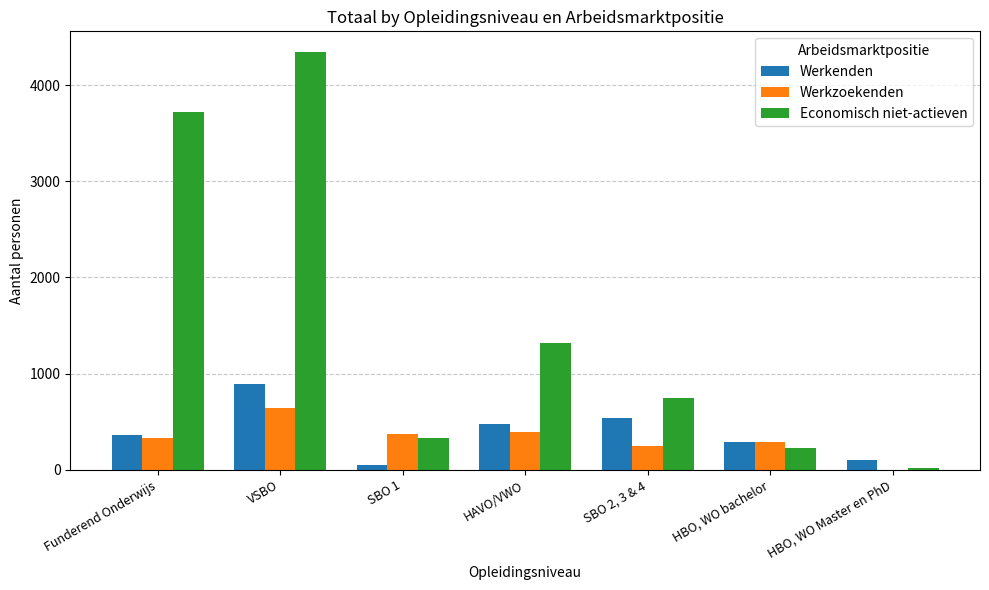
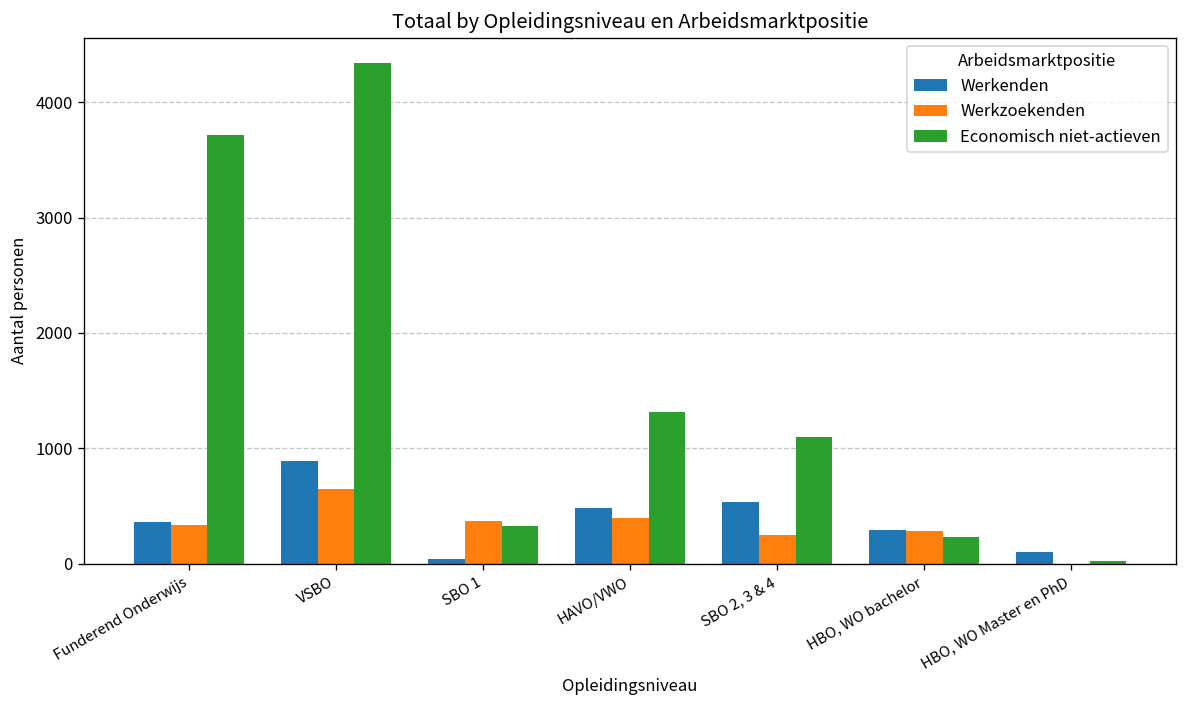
Economisch niet-actieven, SBO 2, 3 & 4: 700 -> 1100
